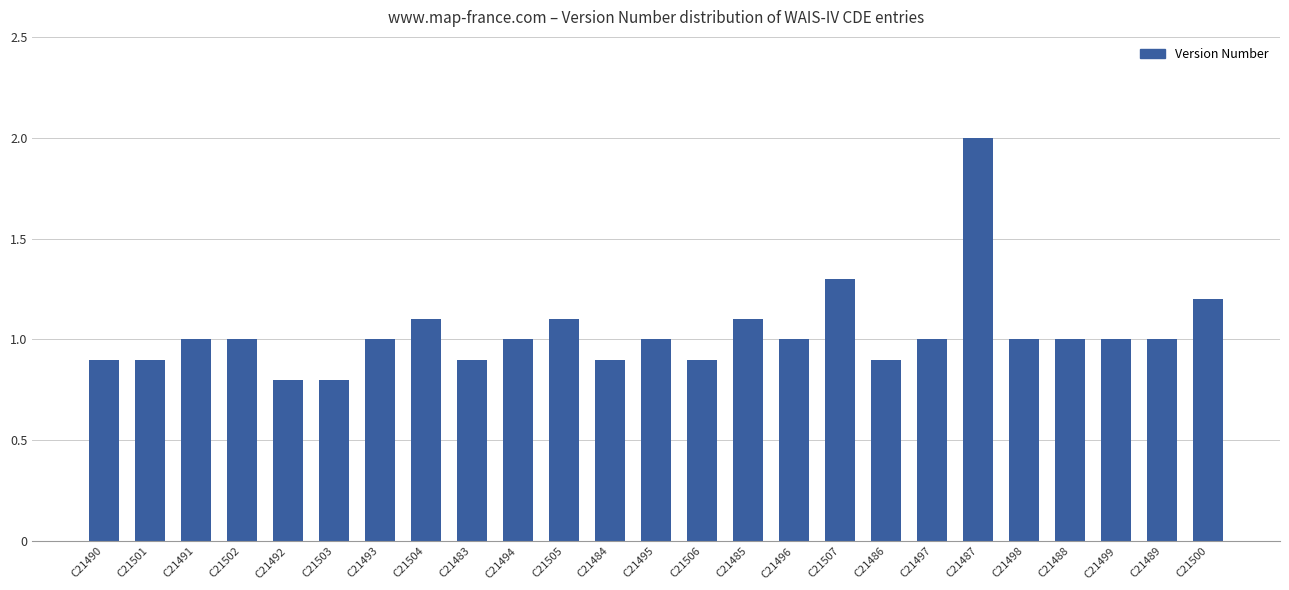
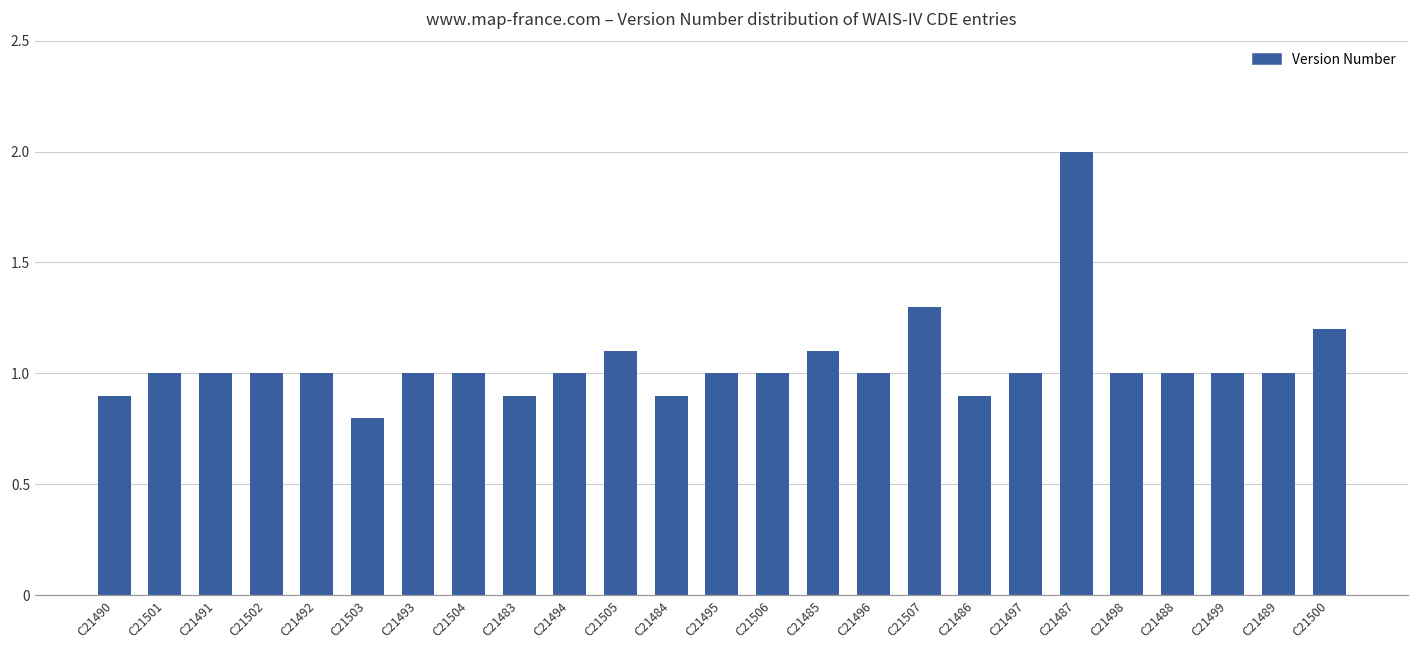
C21501: 0.9 -> 1.0
C21492: 0.8 -> 1.0
C21504: 1.1 -> 1.0
C21506: 0.9 -> 1.0
